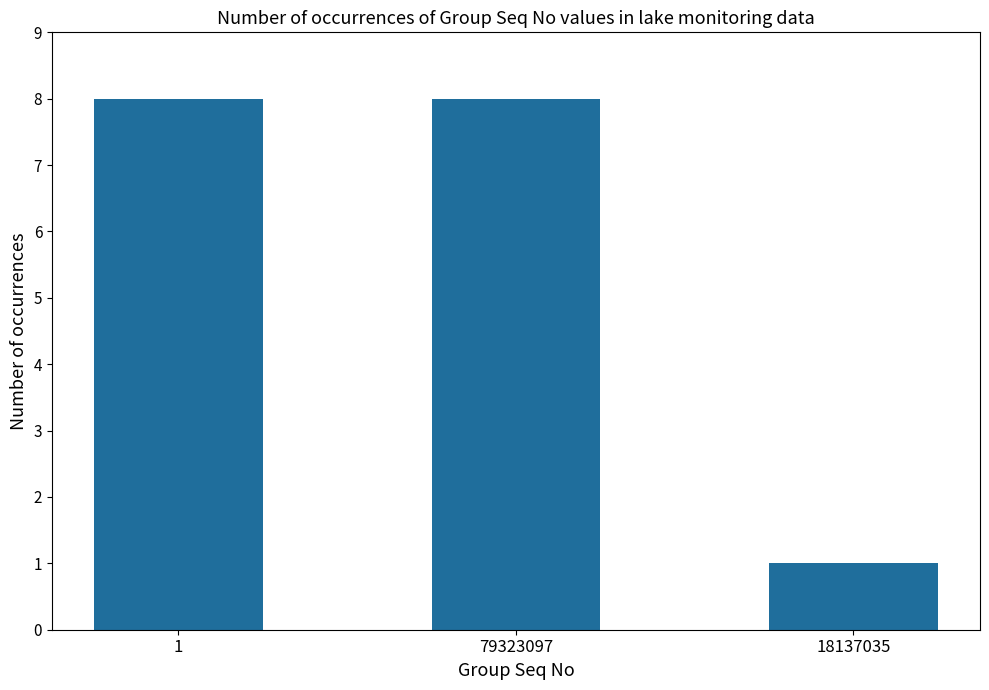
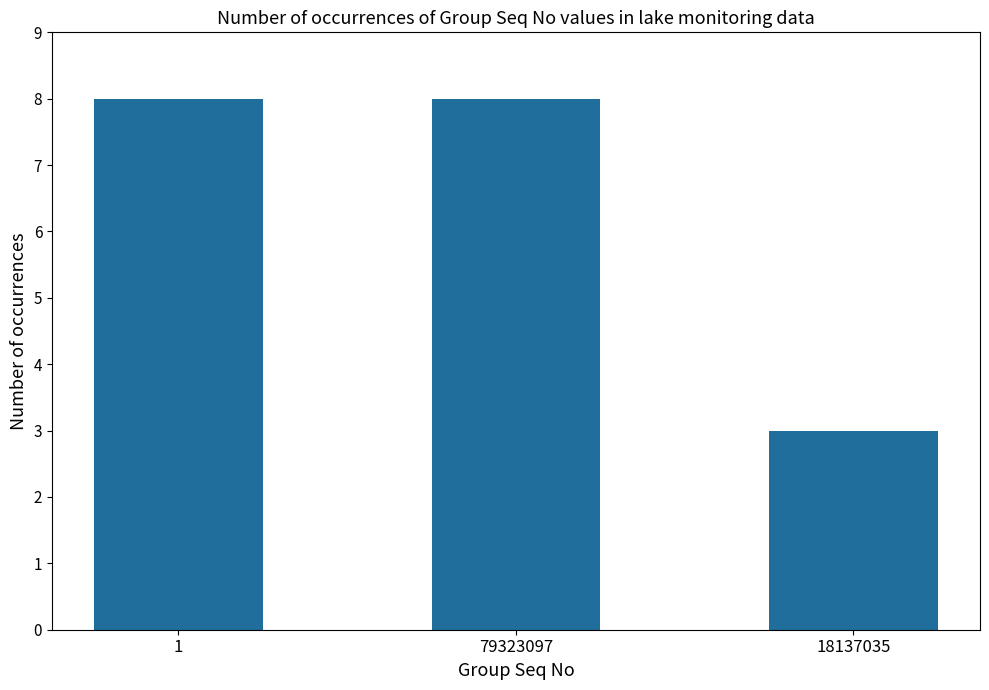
18137035: 1 -> 3
